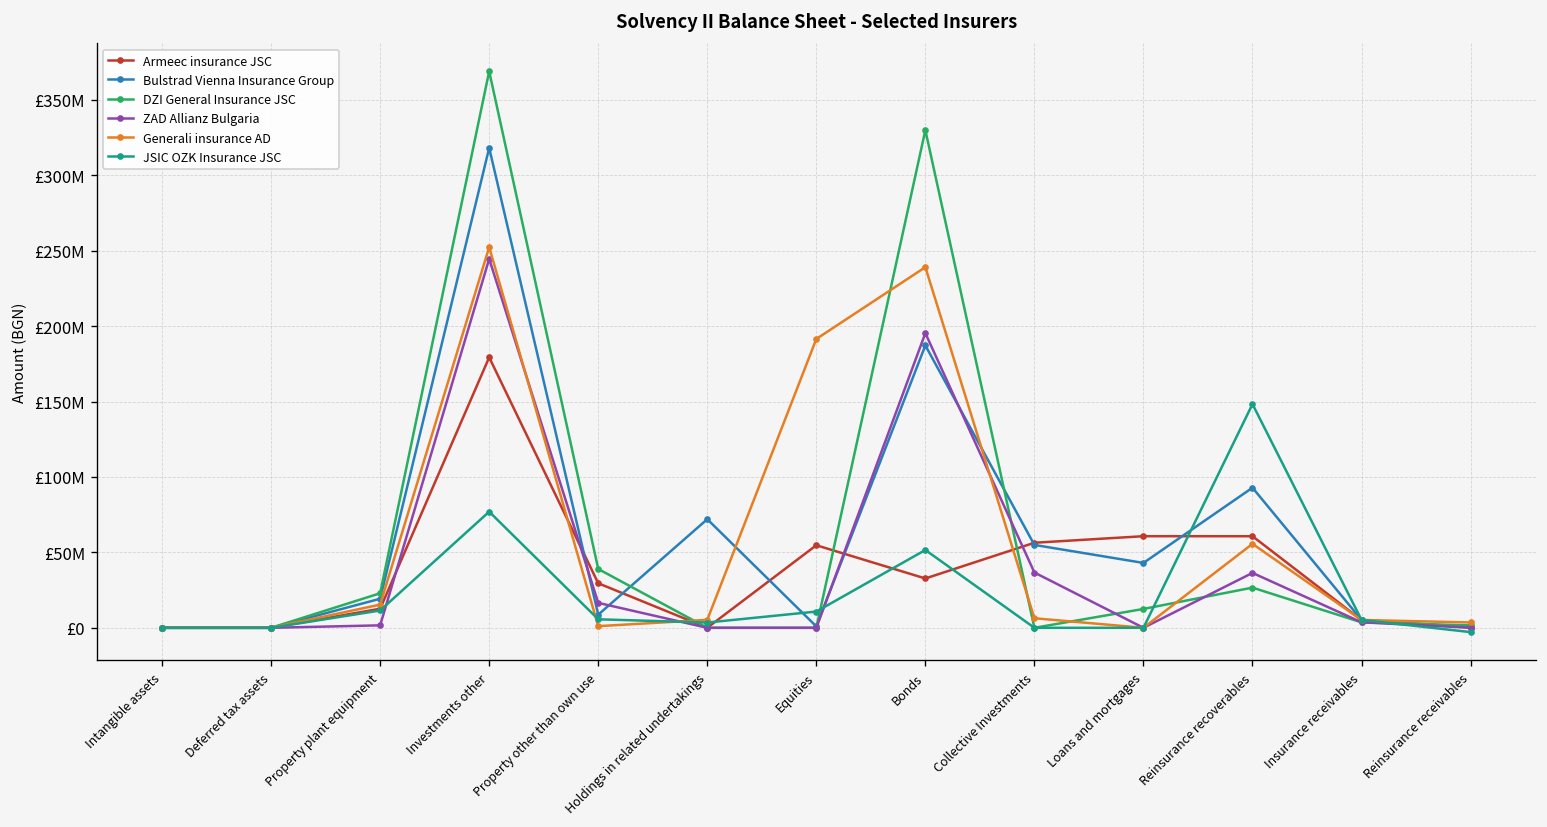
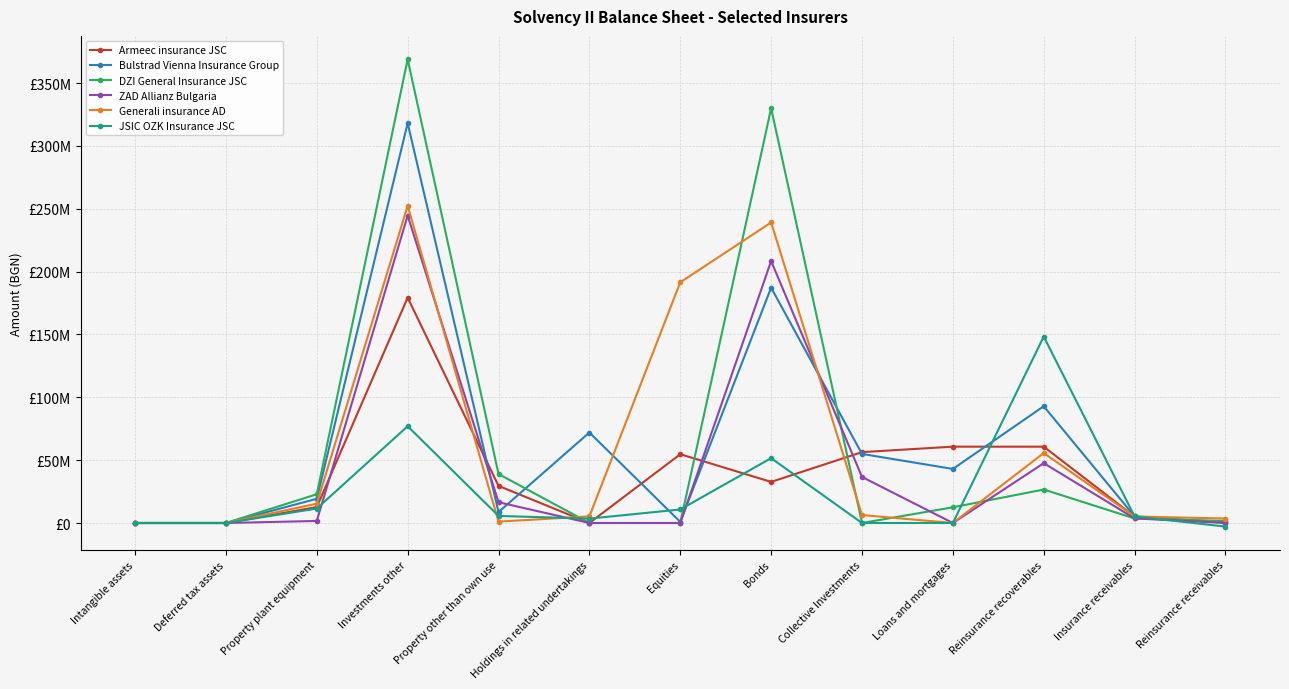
ZAD Allianz Bulgaria, Bonds: £195000000 -> £208000000
ZAD Allianz Bulgaria, Reinsurance recoverables: £36000000 -> £48000000
